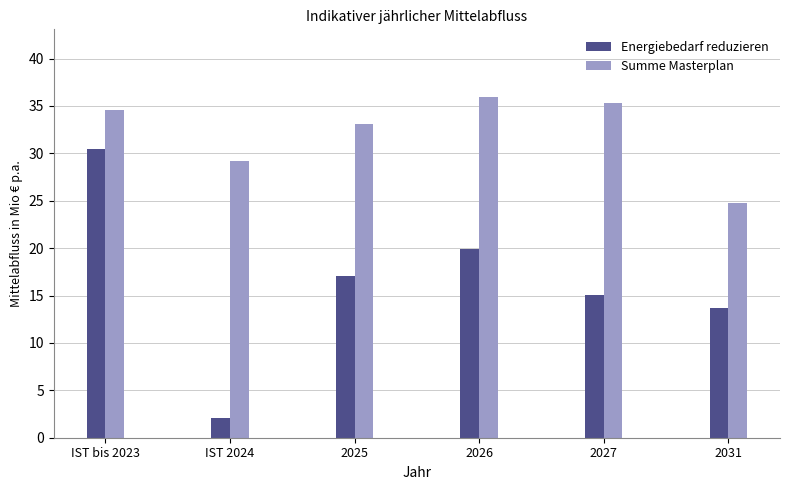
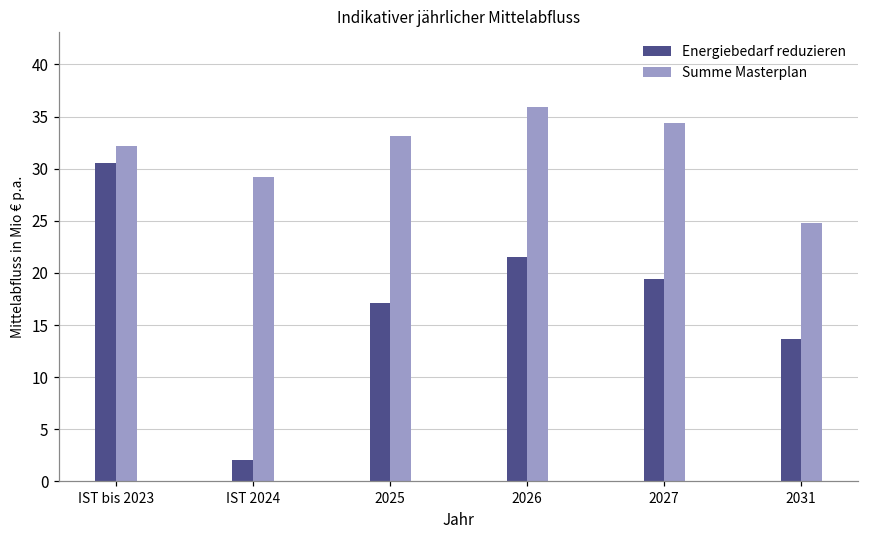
Summe Masterplan, IST bis 2023: 35 -> 32
Energiebedarf reduzieren, 2026: 20 -> 22
Energiebedarf reduzieren, 2027: 15 -> 19
Summe Masterplan, 2027: 35 -> 34
